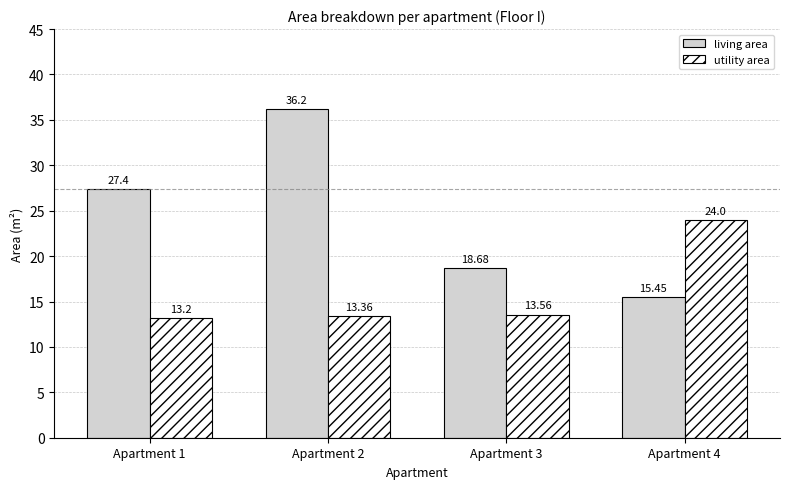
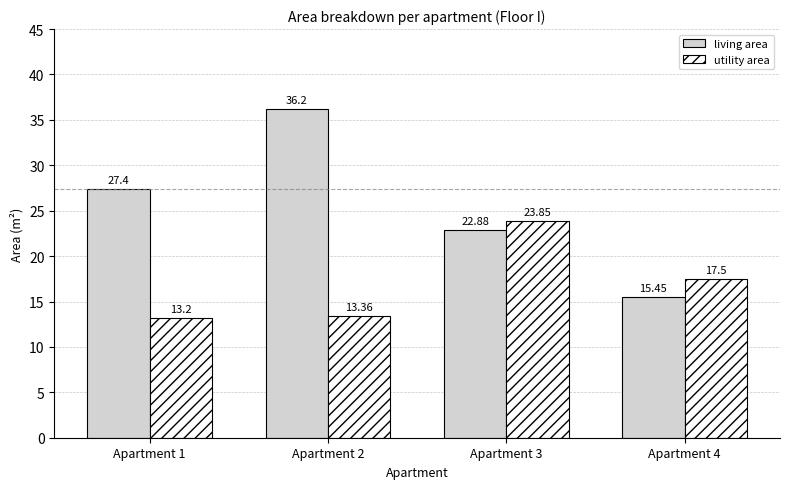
living area, Apartment 3: 18.68 -> 22.88
utility area, Apartment 3: 13.56 -> 23.85
utility area, Apartment 4: 24.0 -> 17.5
